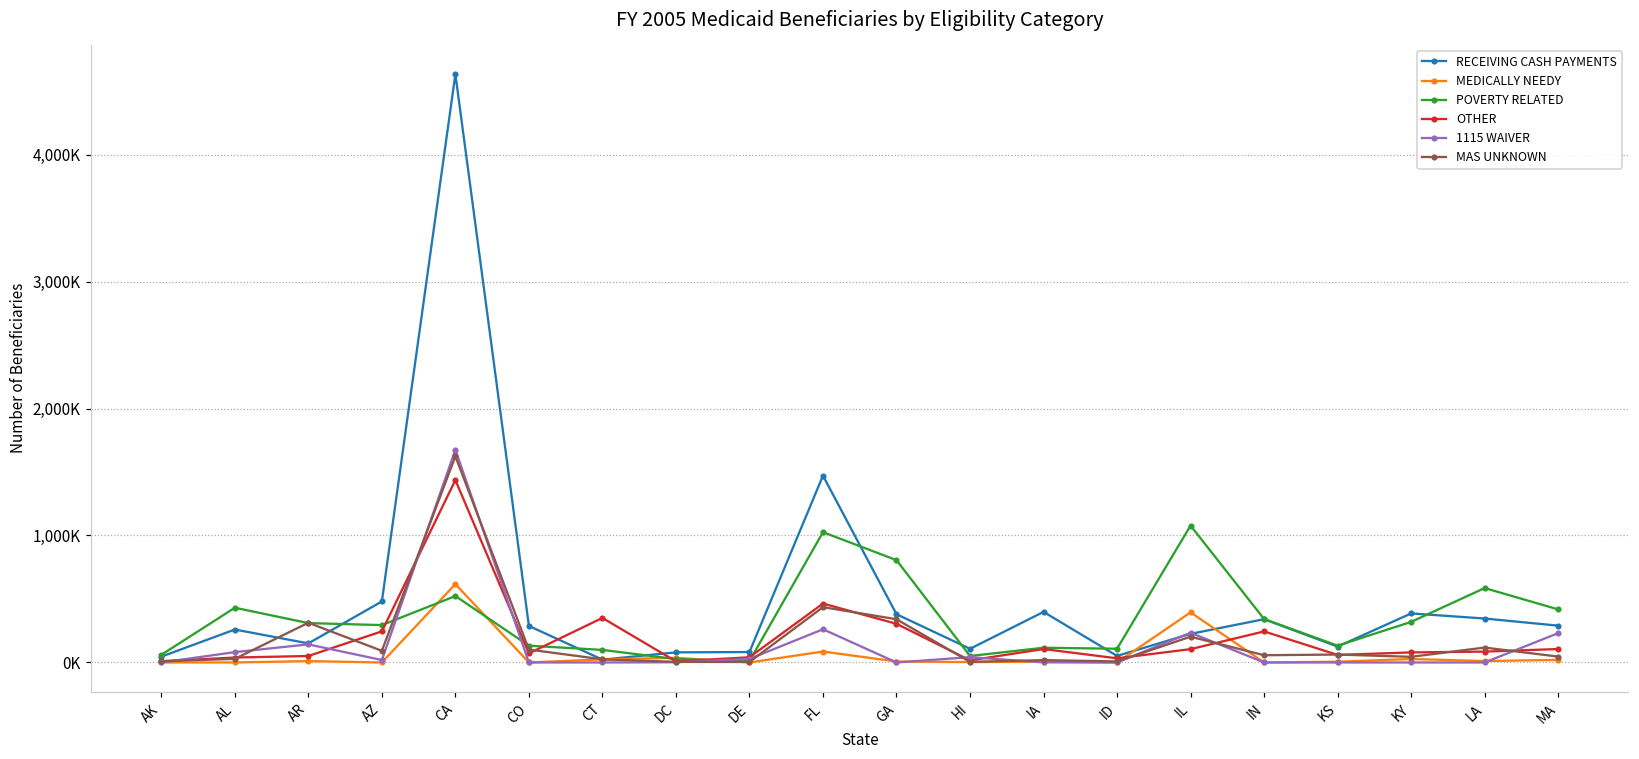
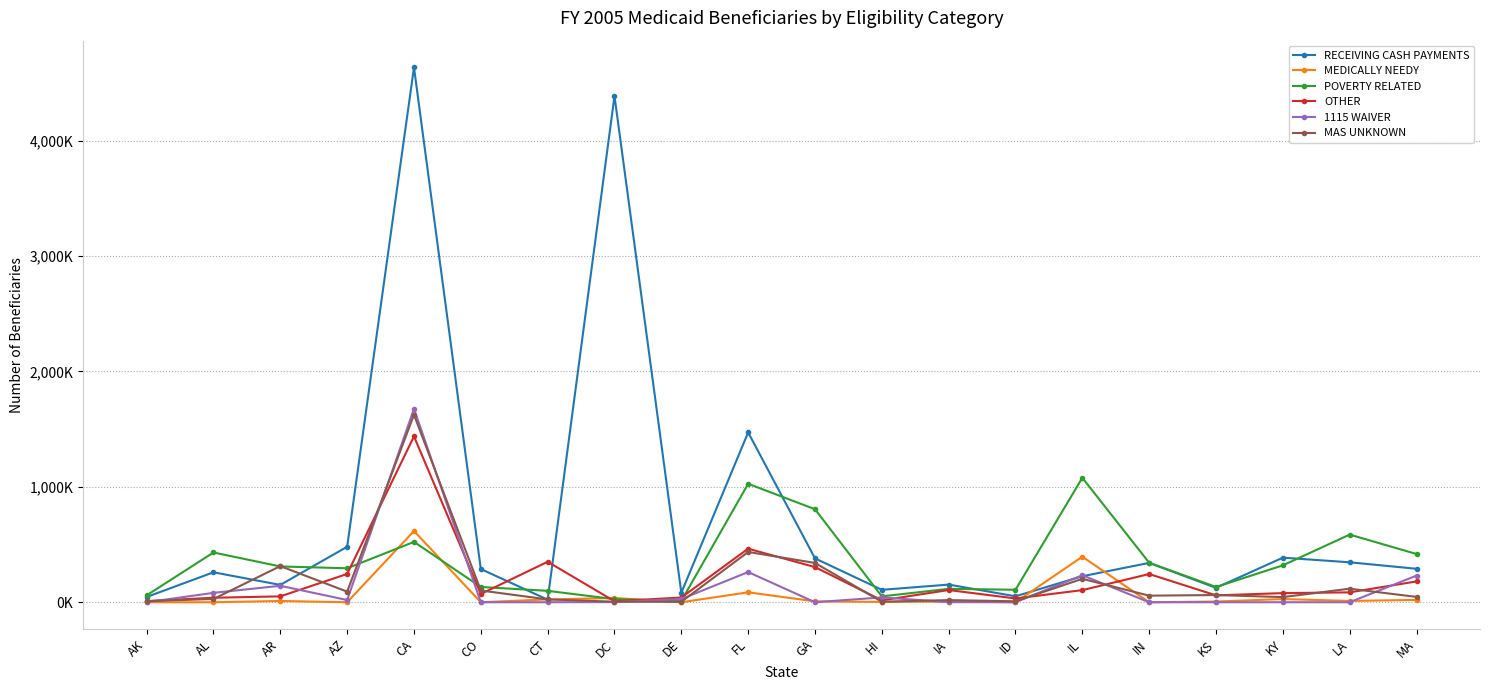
RECEIVING CASH PAYMENTS, DC: 80,000 -> 4,390,000
RECEIVING CASH PAYMENTS, IA: 400,000 -> 150,000
OTHER, MA: 110,000 -> 180,000
